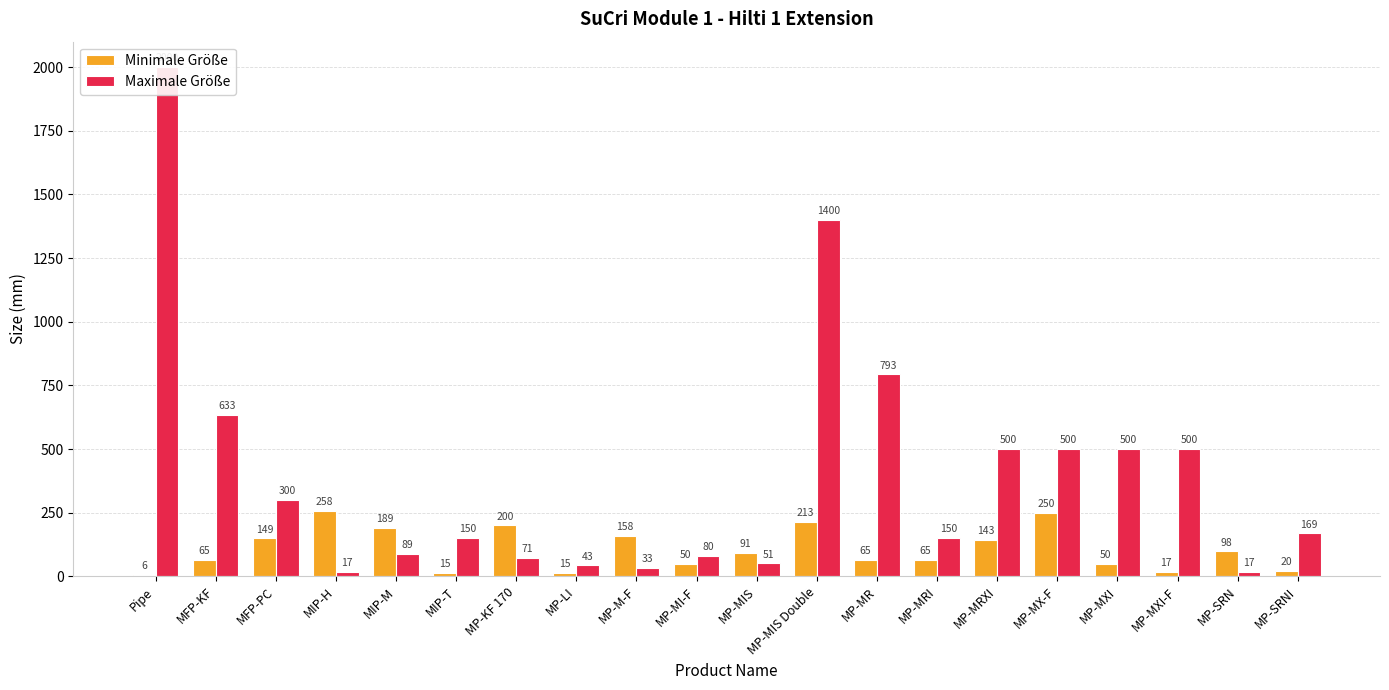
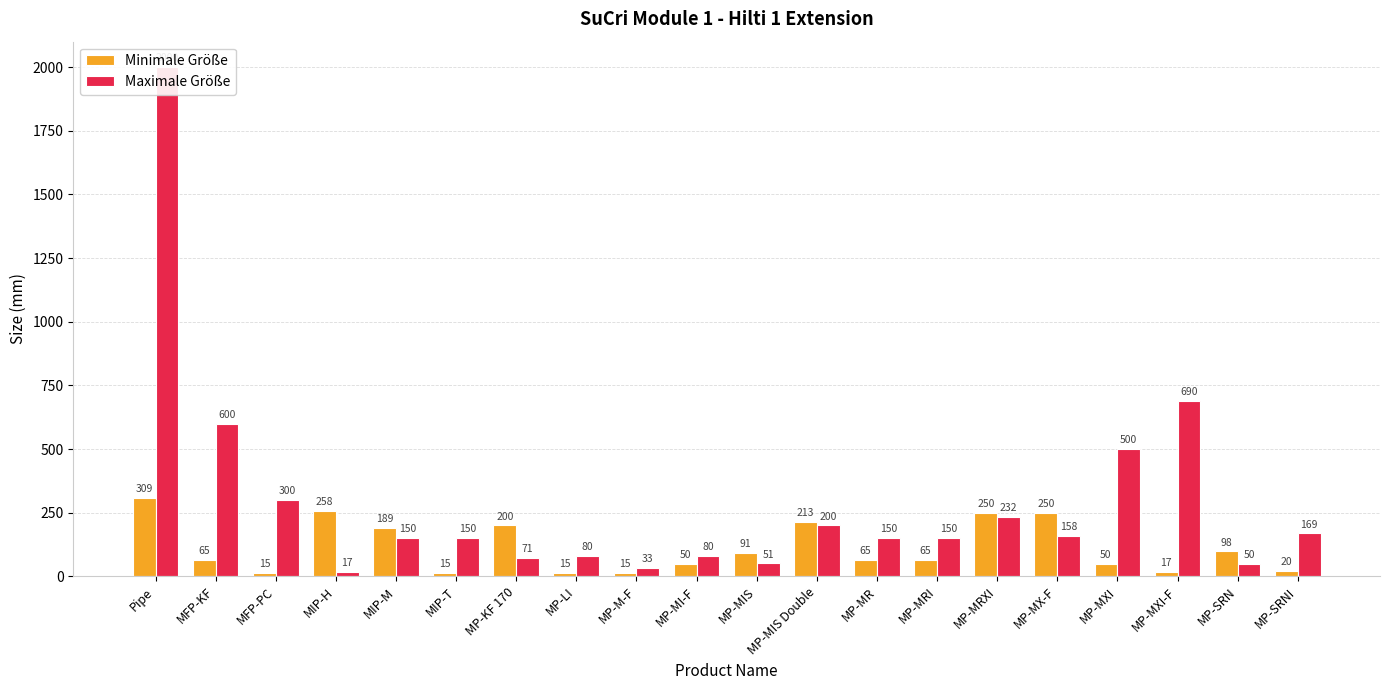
Minimale Größe, Pipe: 6 -> 309
Maximale Größe, MFP-KF: 633 -> 600
Minimale Größe, MFP-PC: 149 -> 15
Maximale Größe, MIP-M: 89 -> 150
Maximale Größe, MP-LI: 43 -> 80
Minimale Größe, MP-M-F: 158 -> 15
Maximale Größe, MP-MIS Double: 1400 -> 200
Maximale Größe, MP-MR: 793 -> 150
Minimale Größe, MP-MRXI: 143 -> 250
Maximale Größe, MP-MRXI: 500 -> 232
Maximale Größe, MP-MX-F: 500 -> 158
Maximale Größe, MP-MXI-F: 500 -> 690
Maximale Größe, MP-SRN: 17 -> 50
